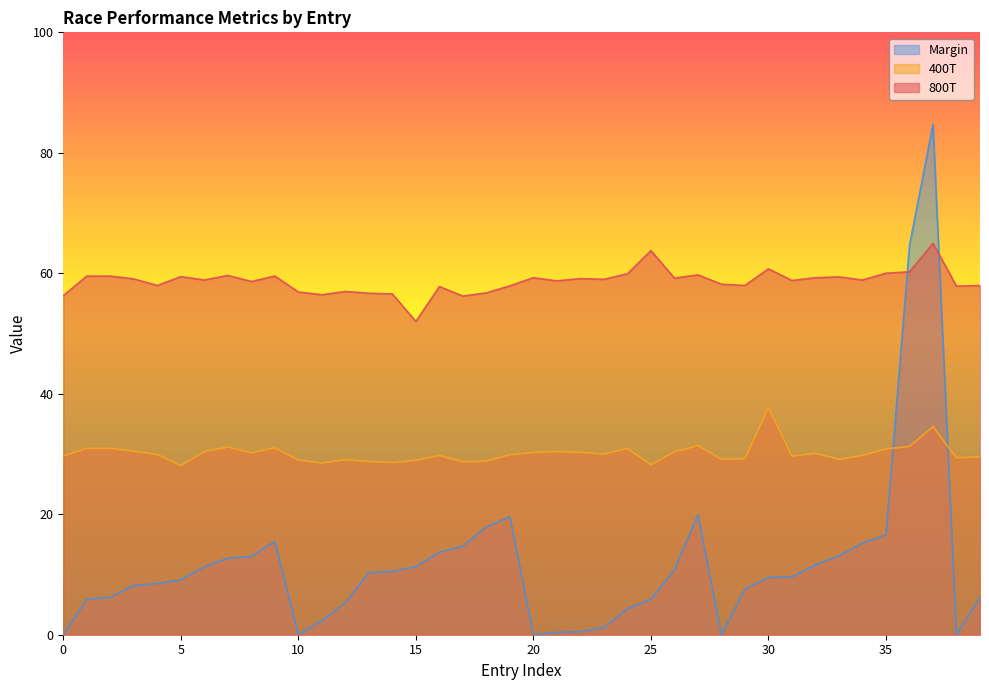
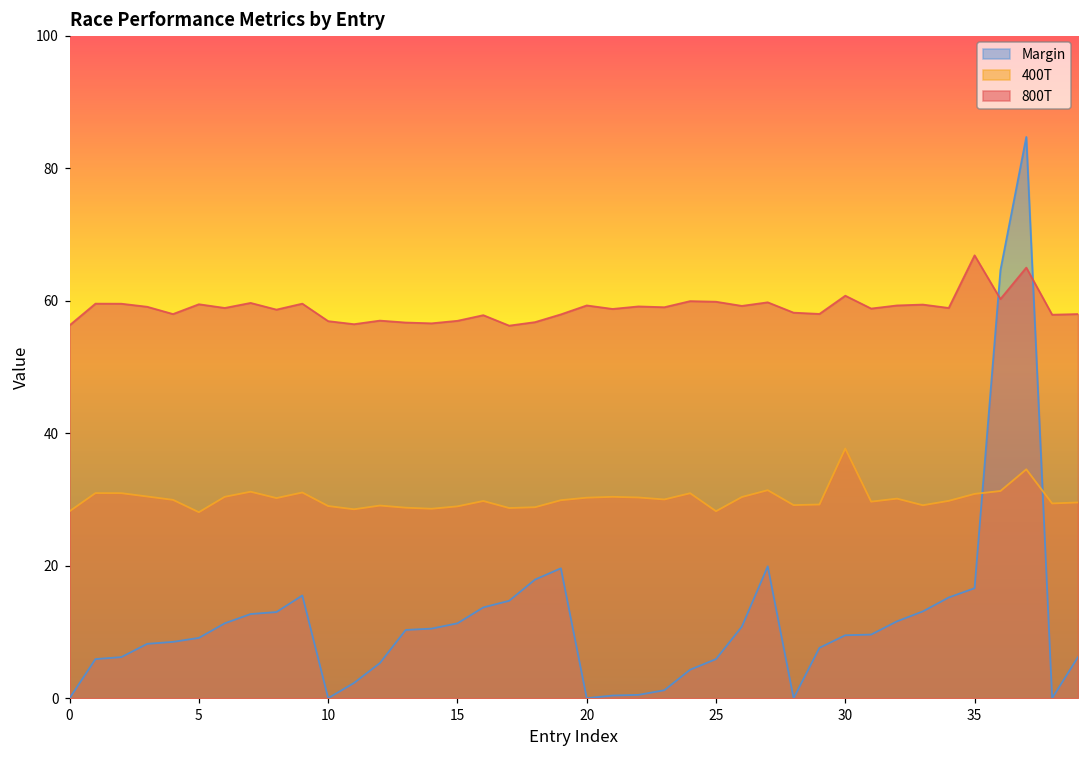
400T, 0: 30 -> 28
800T, 15: 52 -> 57
800T, 25: 64 -> 60
800T, 35: 60 -> 67
